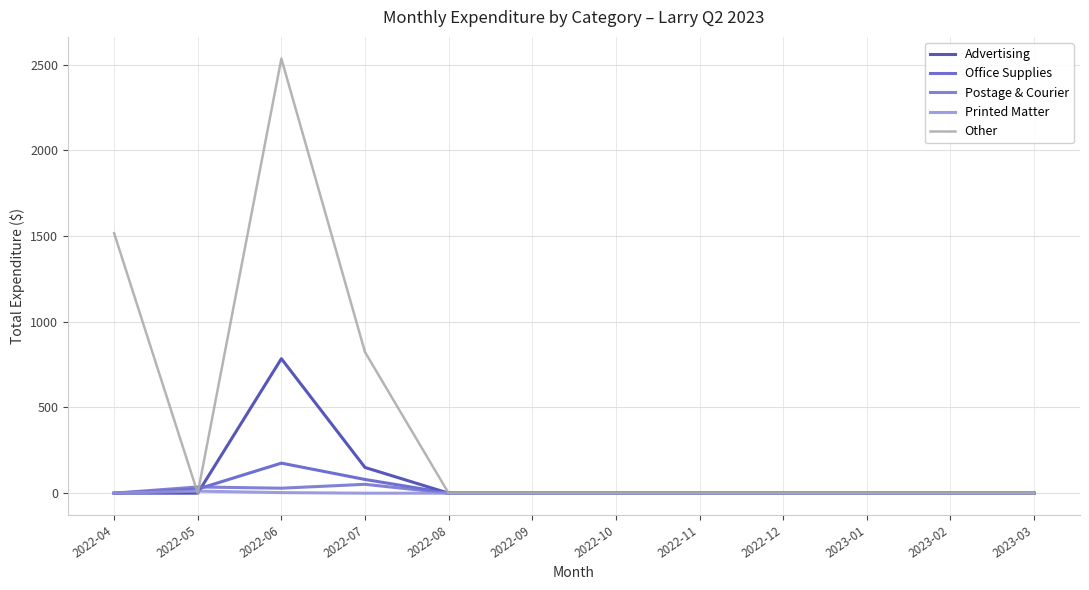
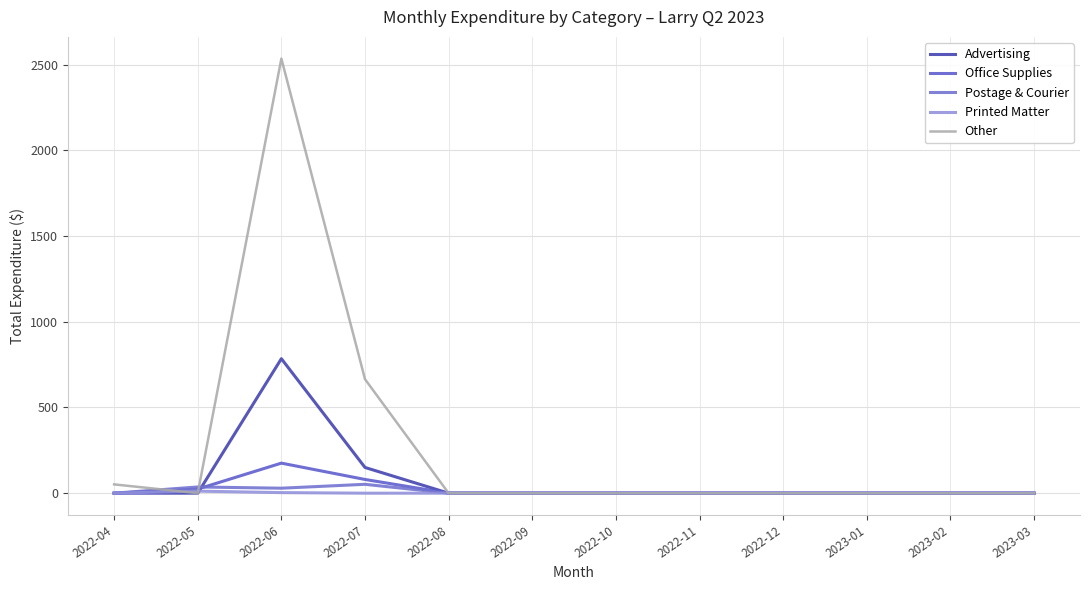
Other, 2022-04: 1520 -> 50
Other, 2022-07: 820 -> 660
